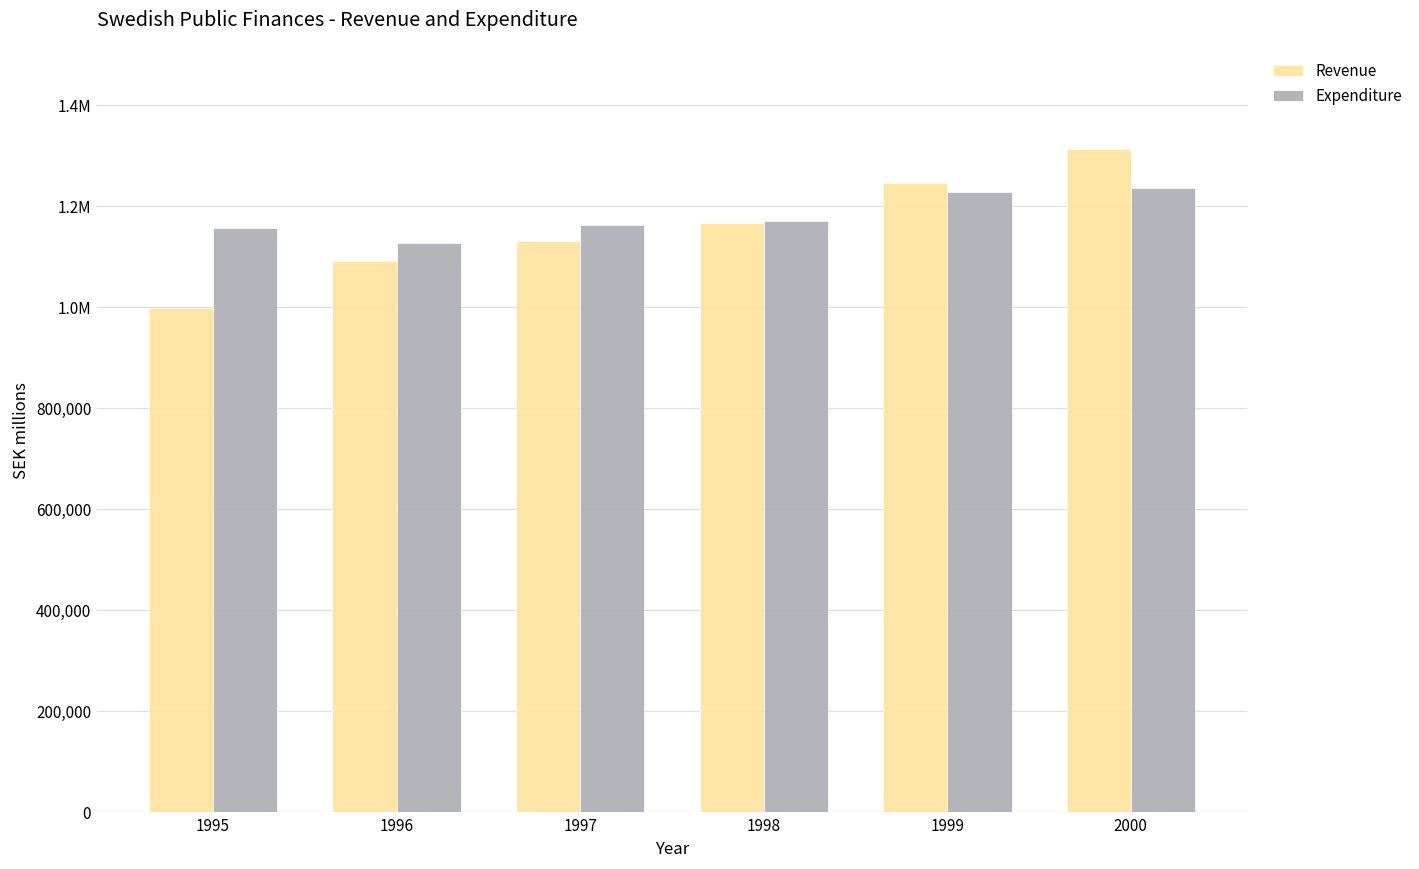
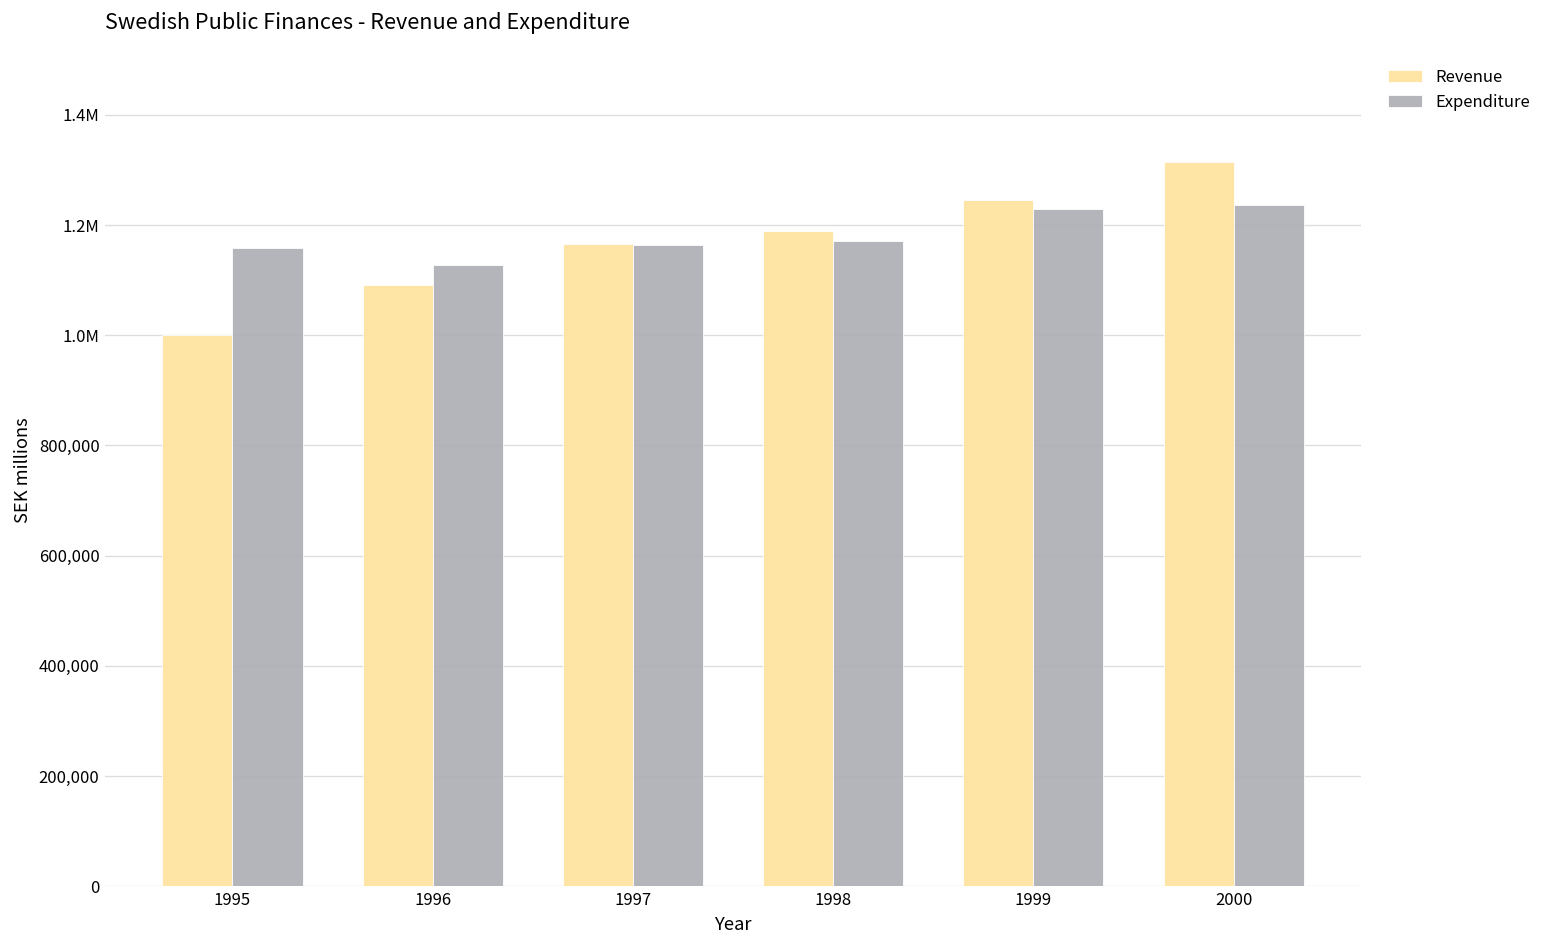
Revenue, 1997: 1,130,000 -> 1,170,000
Revenue, 1998: 1,170,000 -> 1,190,000
